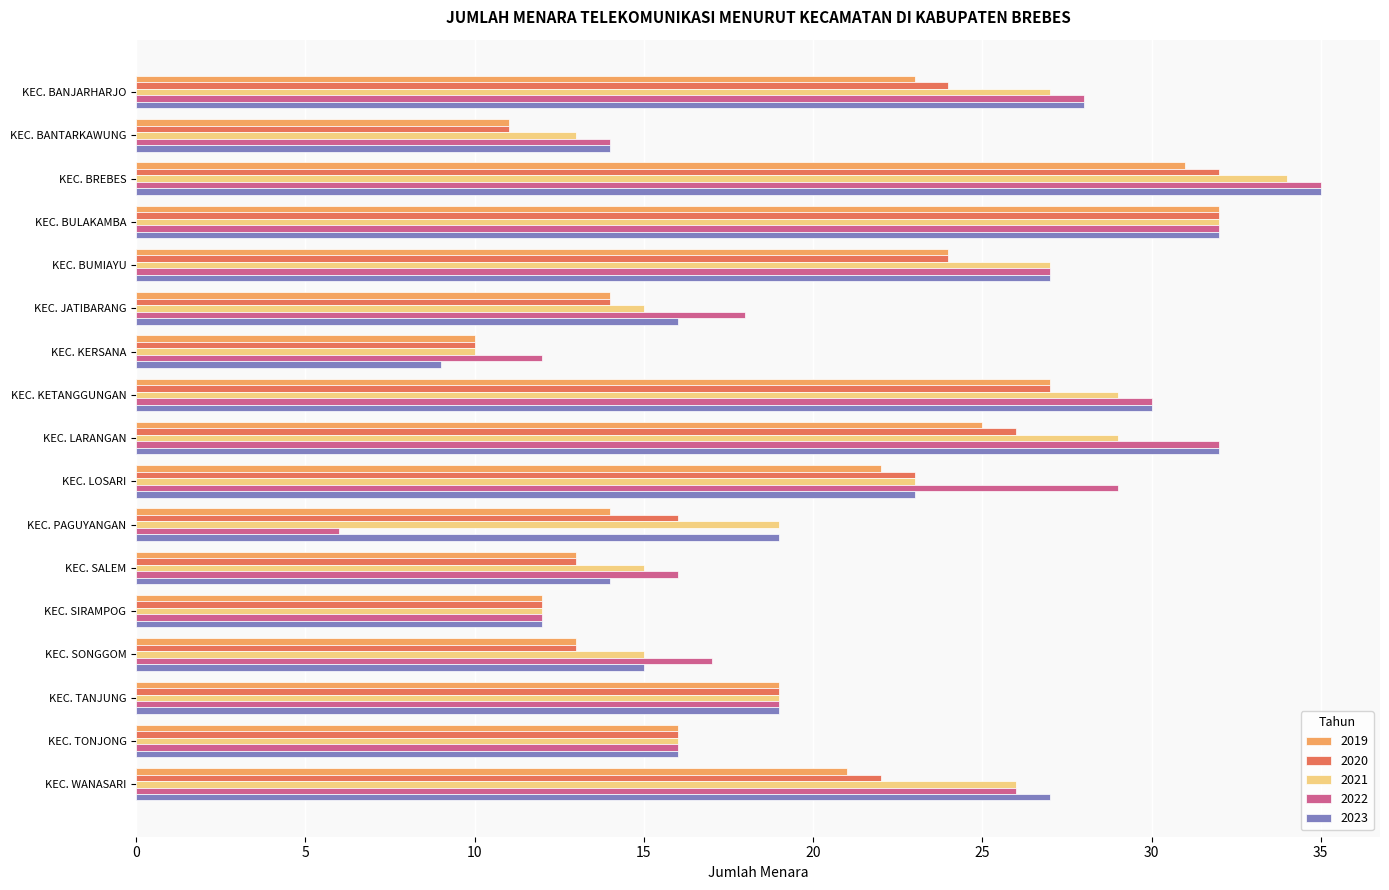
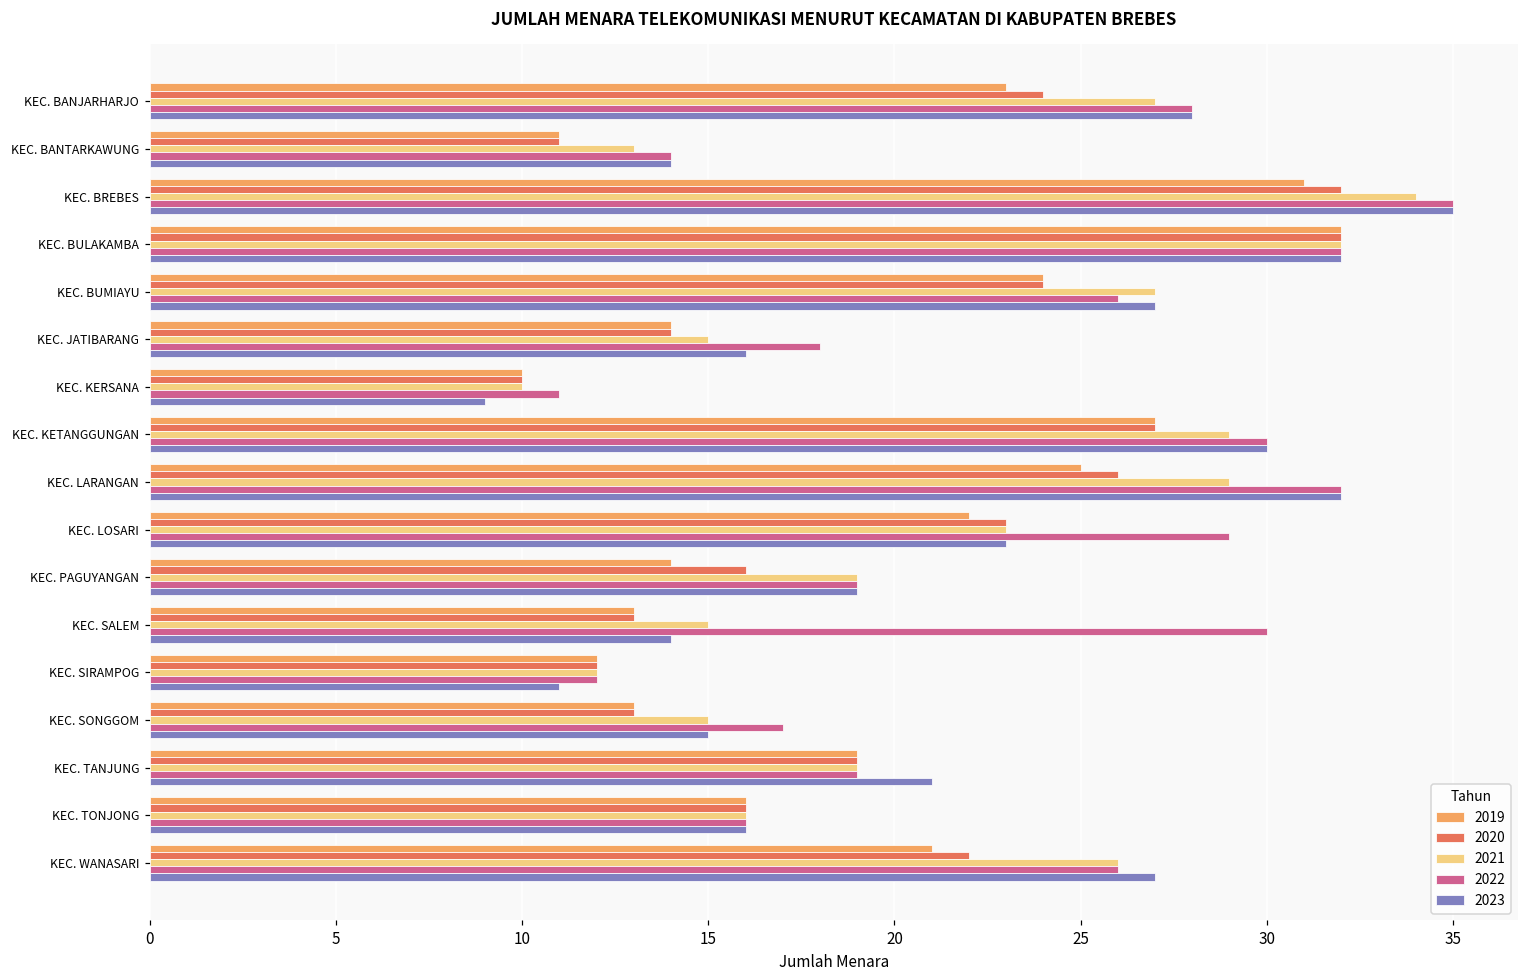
2022, KEC. BUMIAYU: 27 -> 26
2022, KEC. KERSANA: 12 -> 11
2022, KEC. PAGUYANGAN: 6 -> 19
2022, KEC. SALEM: 16 -> 30
2023, KEC. SIRAMPOG: 12 -> 11
2023, KEC. TANJUNG: 19 -> 21
